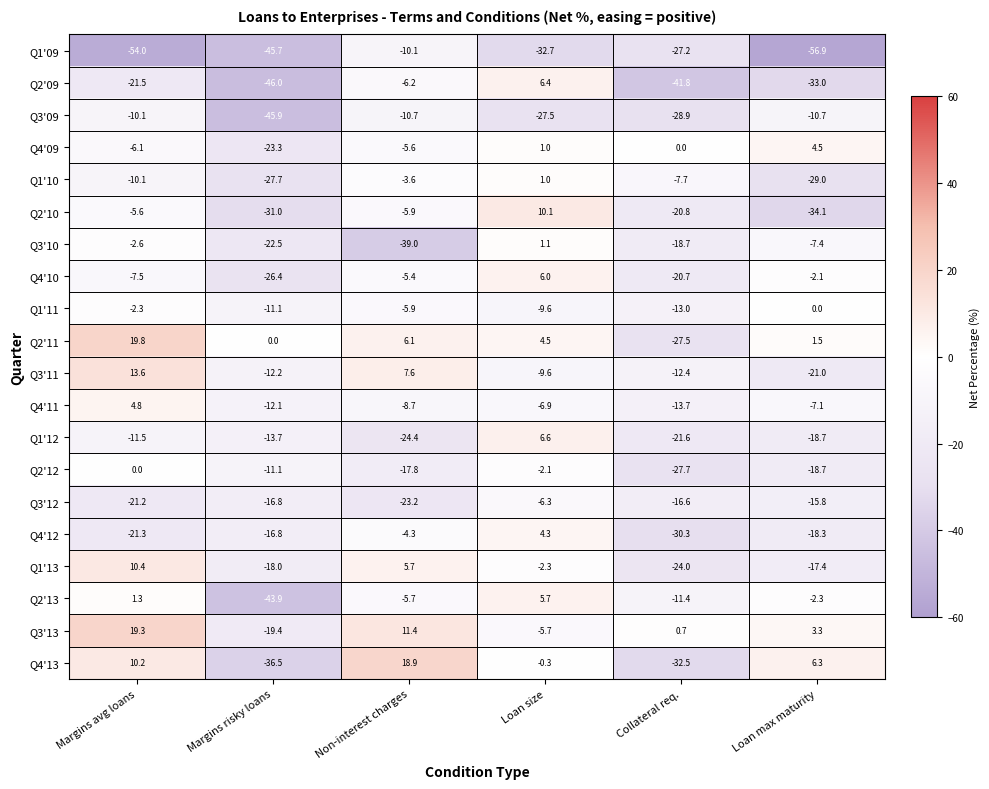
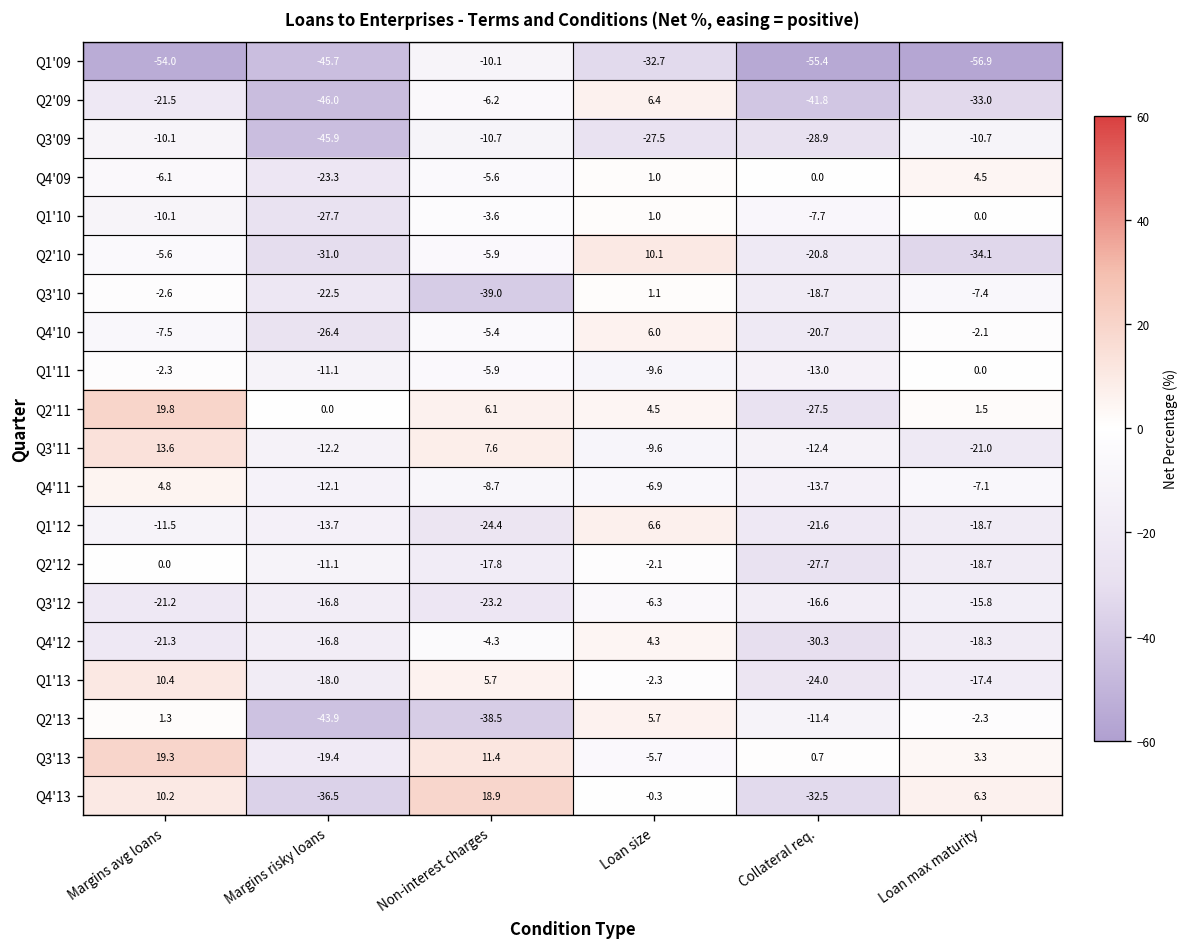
Q1'09, Collateral req.: -27.2 -> -55.4
Q1'10, Loan max maturity: -29.0 -> 0.0
Q2'13, Non-interest charges: -5.7 -> -38.5
